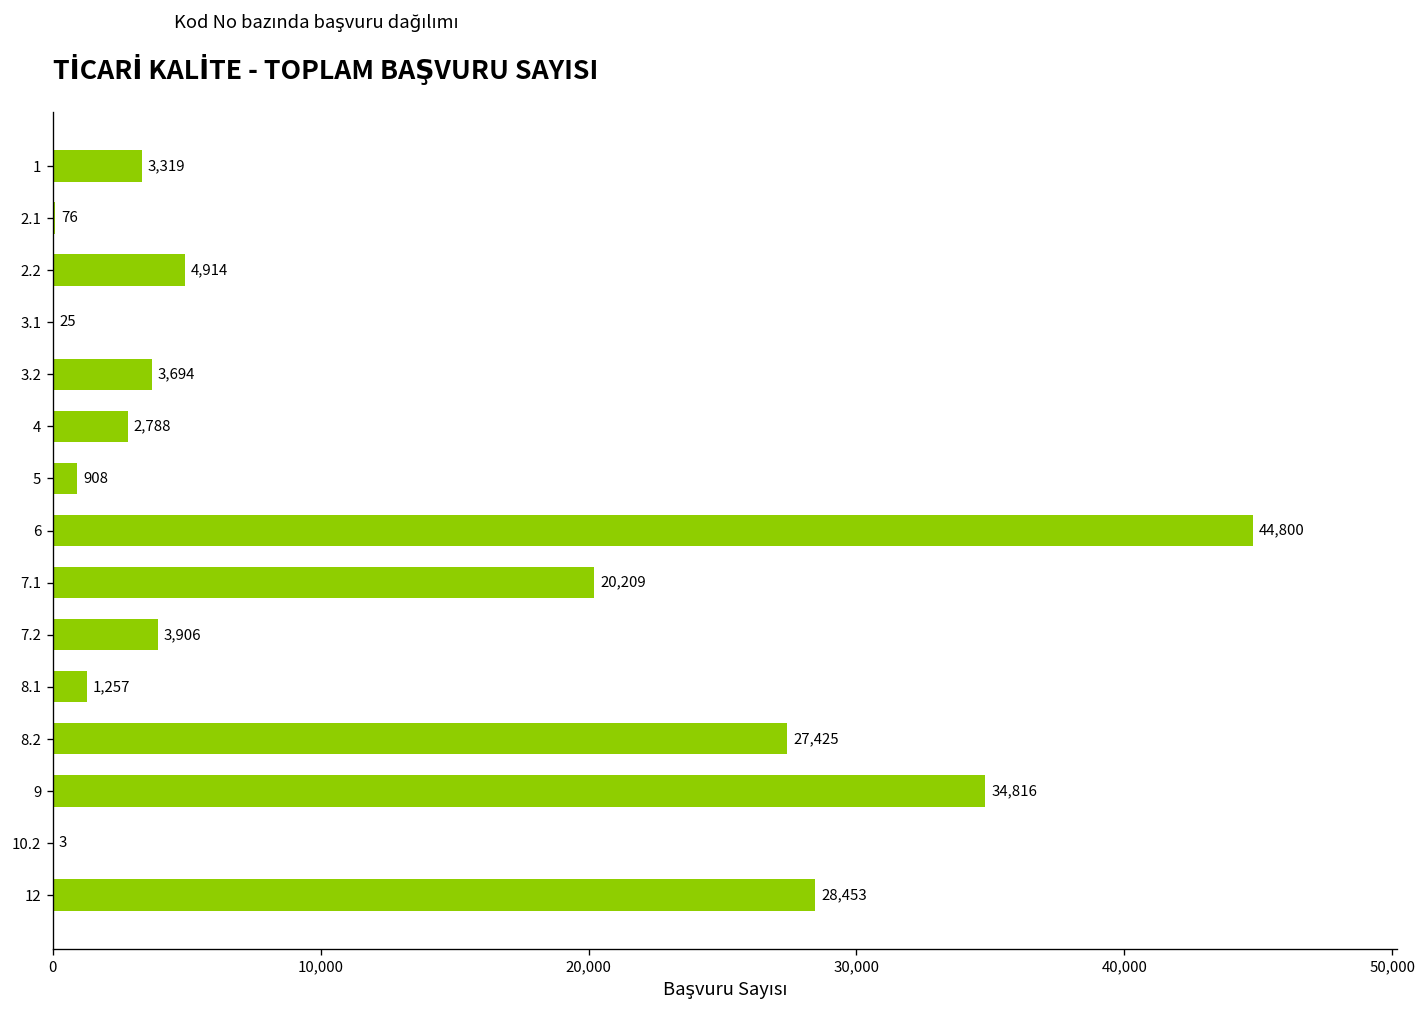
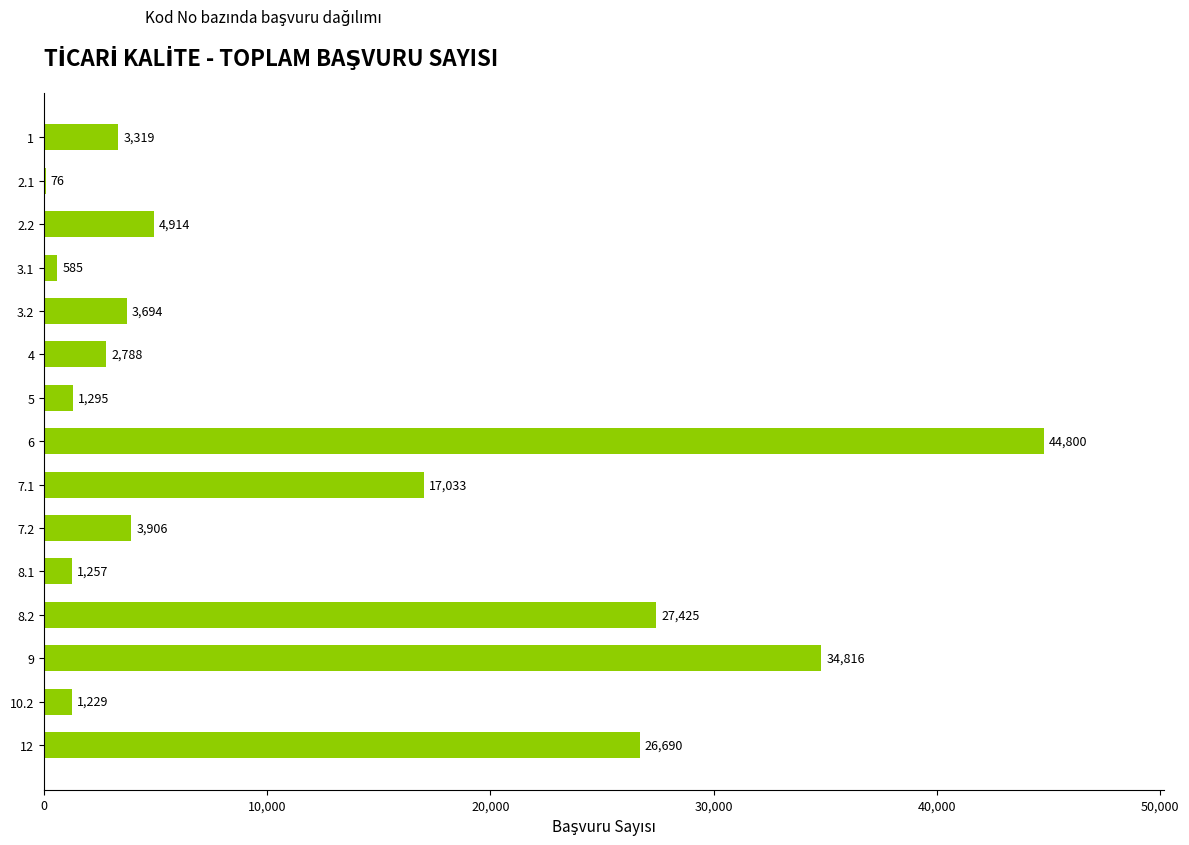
3.1: 25 -> 585
5: 908 -> 1,295
7.1: 20,209 -> 17,033
10.2: 3 -> 1,229
12: 28,453 -> 26,690
